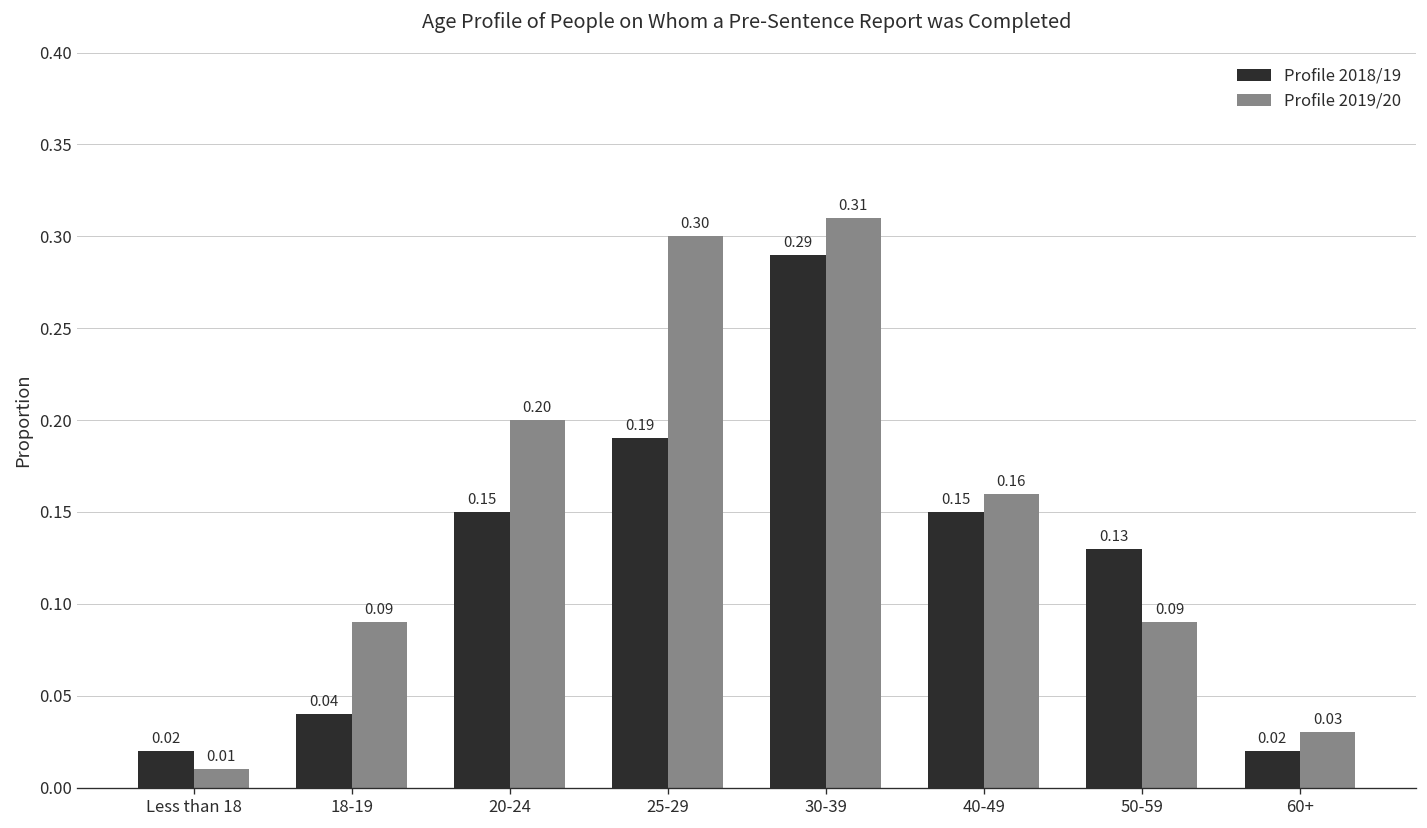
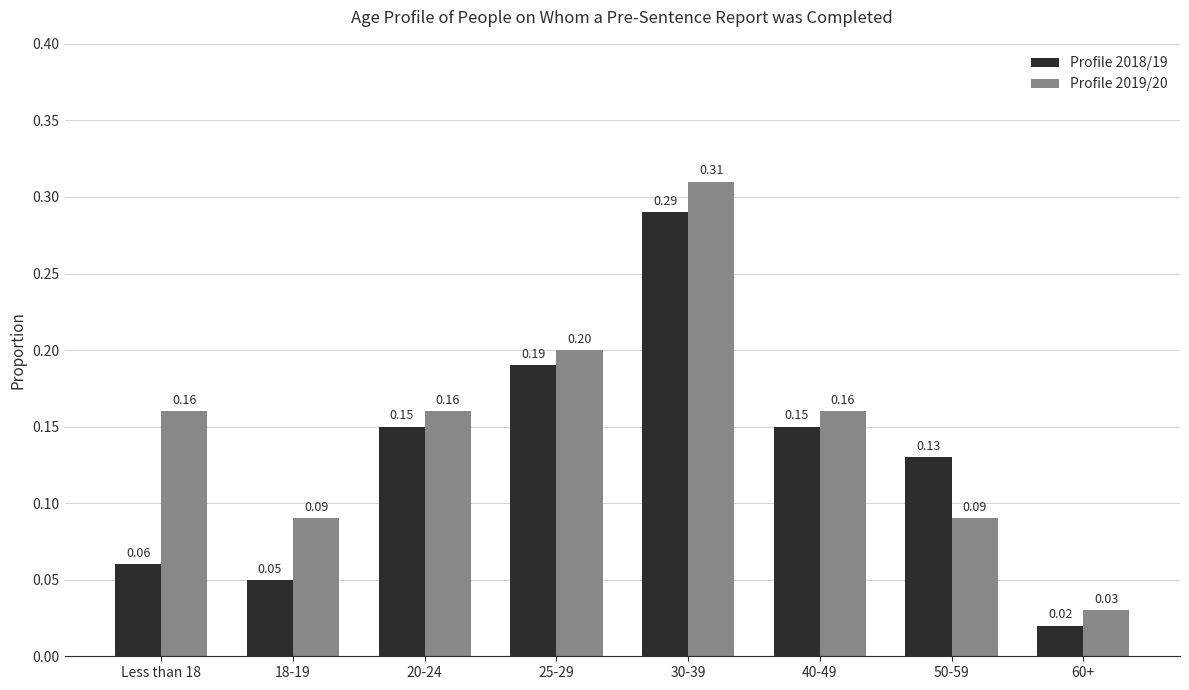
Profile 2018/19, Less than 18: 0.02 -> 0.06
Profile 2019/20, Less than 18: 0.01 -> 0.16
Profile 2018/19, 18-19: 0.04 -> 0.05
Profile 2019/20, 20-24: 0.20 -> 0.16
Profile 2019/20, 25-29: 0.30 -> 0.20
